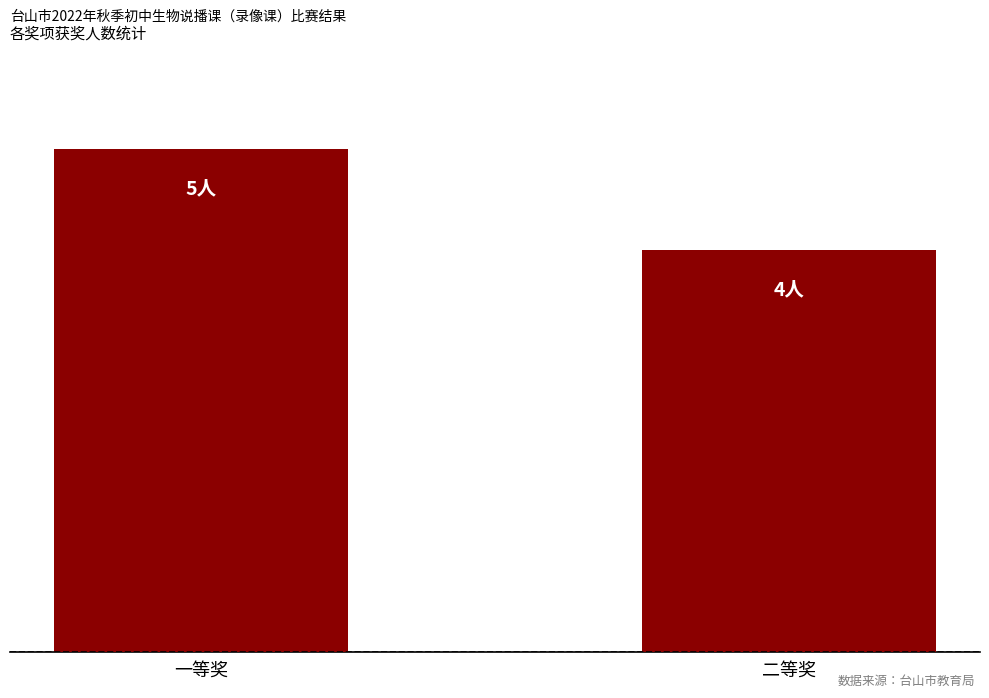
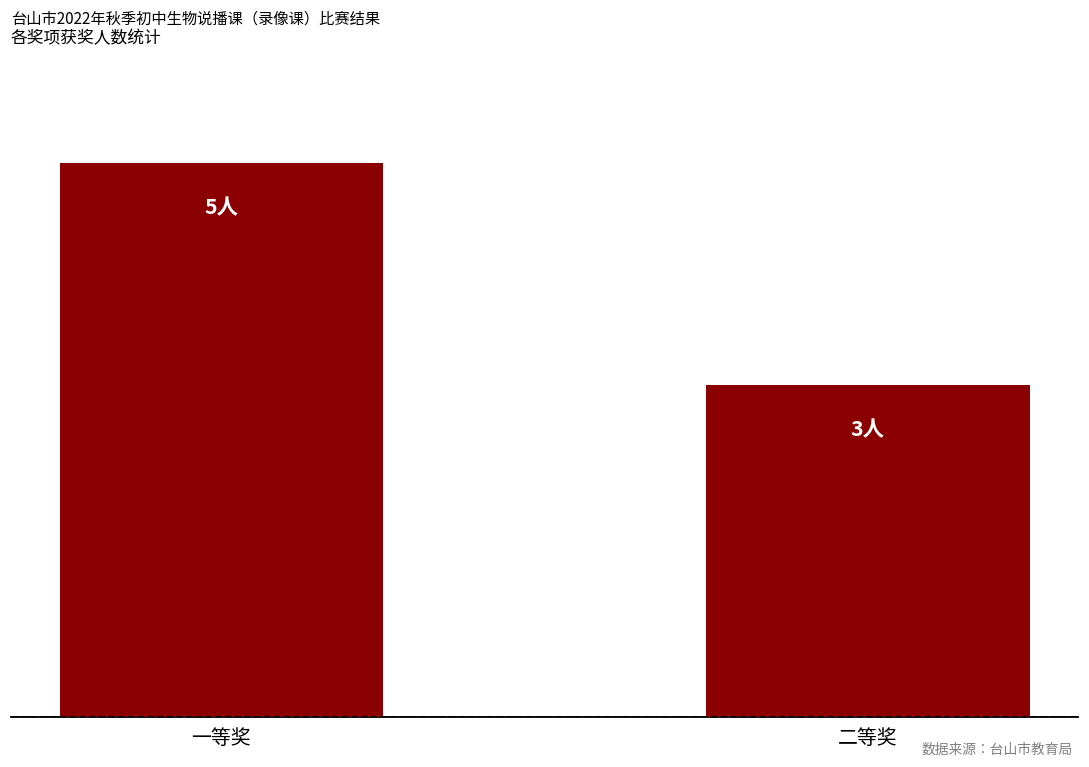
二等奖: 4人 -> 3人
